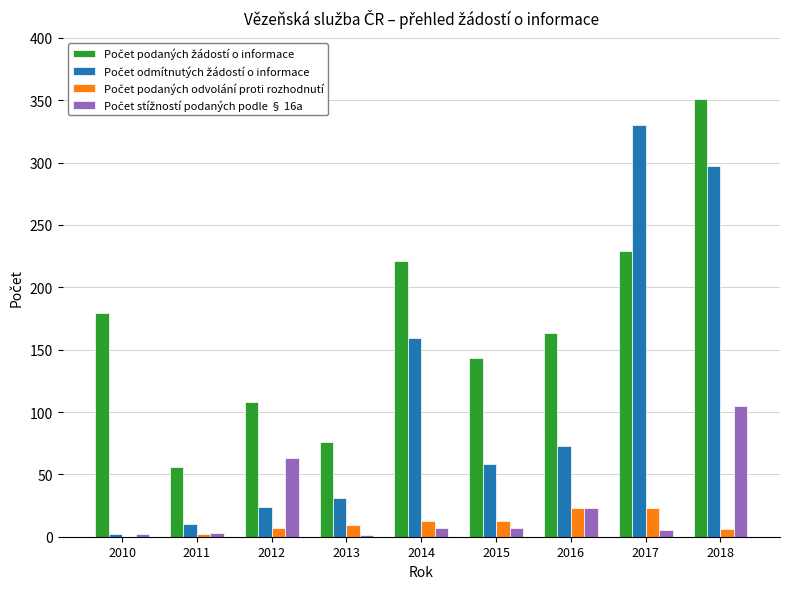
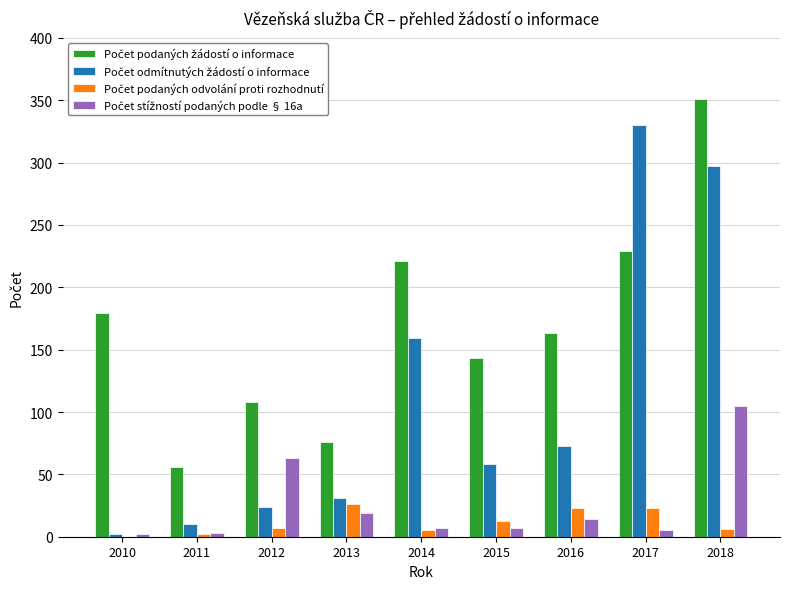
Počet podaných odvolání proti rozhodnutí, 2013: 9 -> 26
Počet stížností podaných podle § 16a, 2013: 1 -> 19
Počet podaných odvolání proti rozhodnutí, 2014: 13 -> 5
Počet stížností podaných podle § 16a, 2016: 23 -> 14
